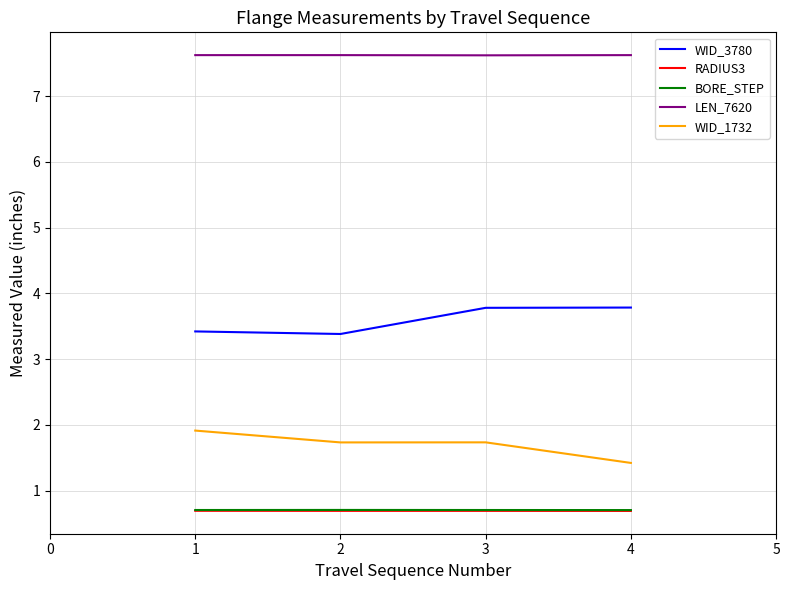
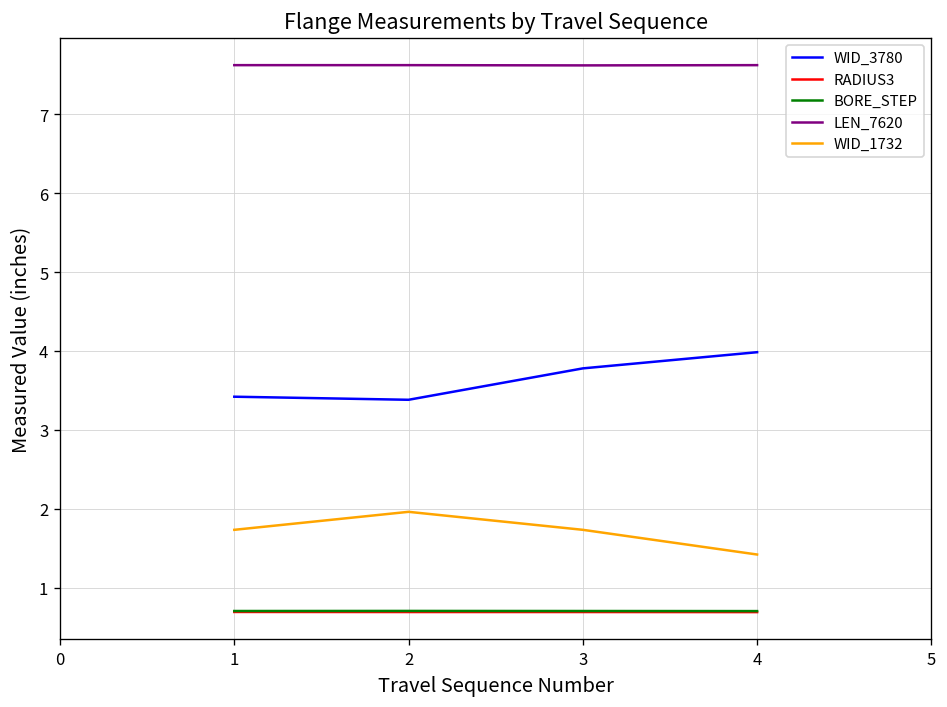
WID_1732, 1: 1.9 -> 1.7
WID_1732, 2: 1.7 -> 2.0
WID_3780, 4: 3.8 -> 4.0
